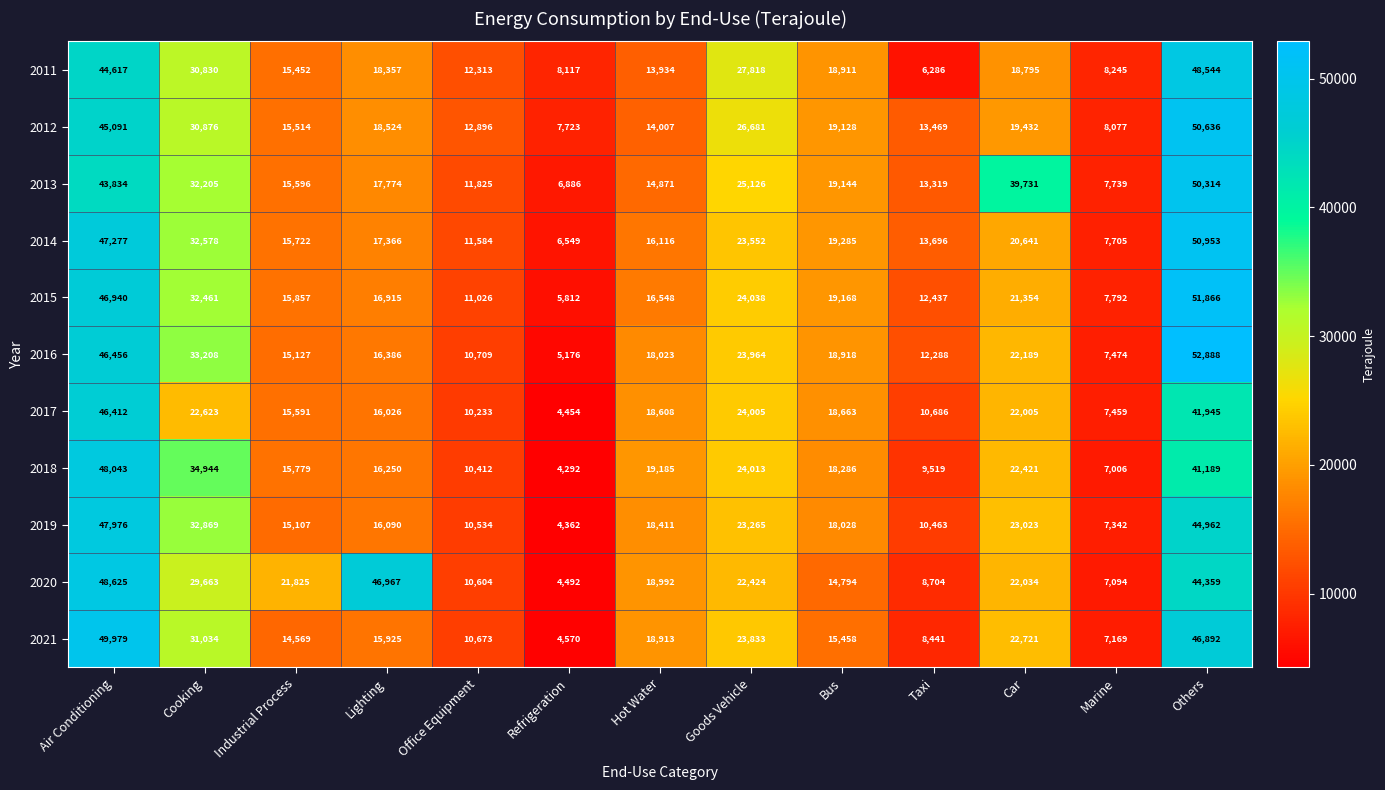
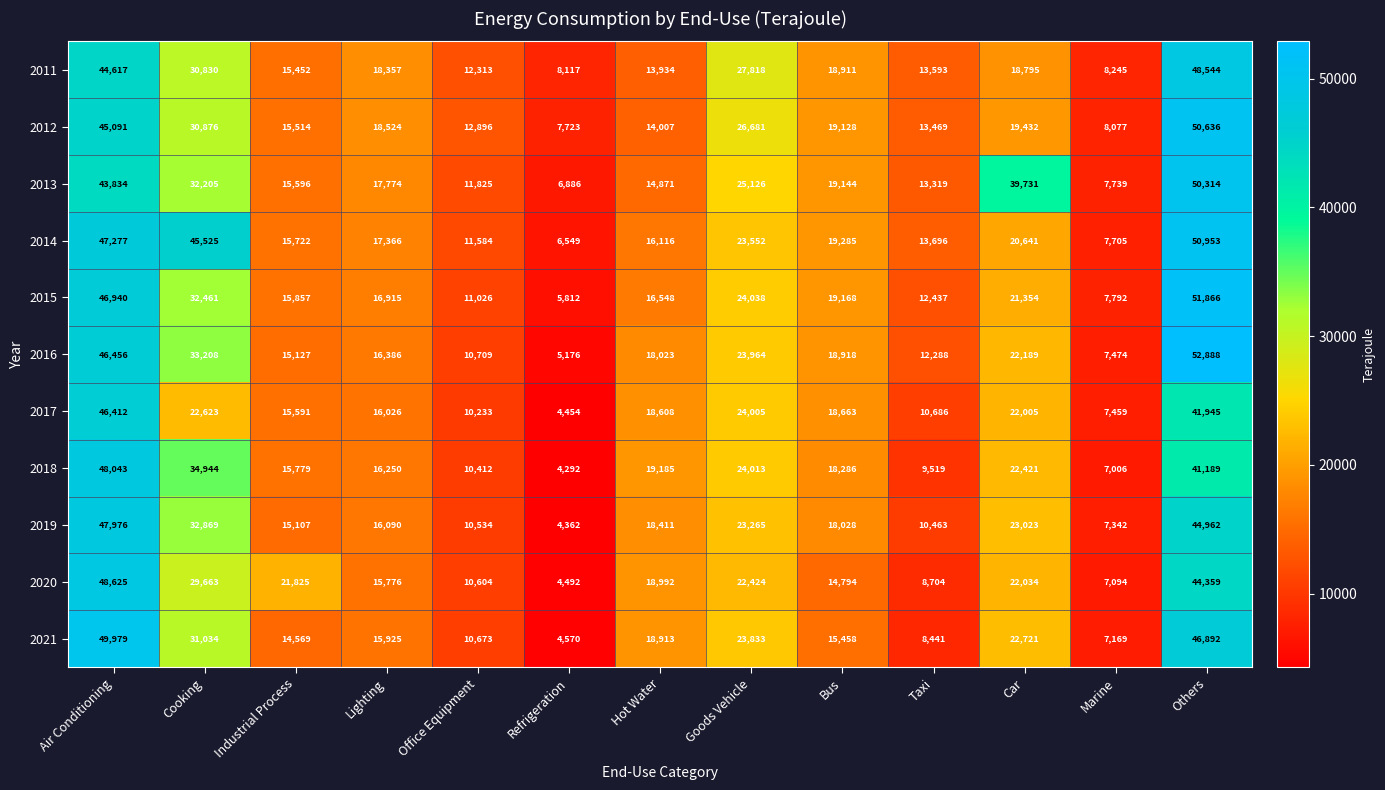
2011, Taxi: 6,286 -> 13,593
2014, Cooking: 32,578 -> 45,525
2020, Lighting: 46,967 -> 15,776
